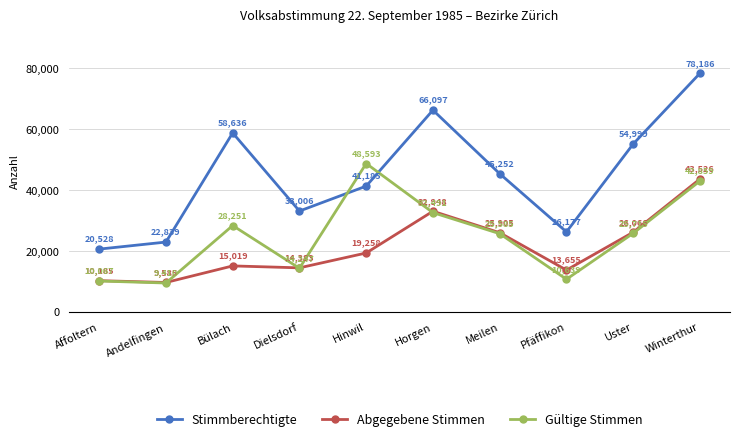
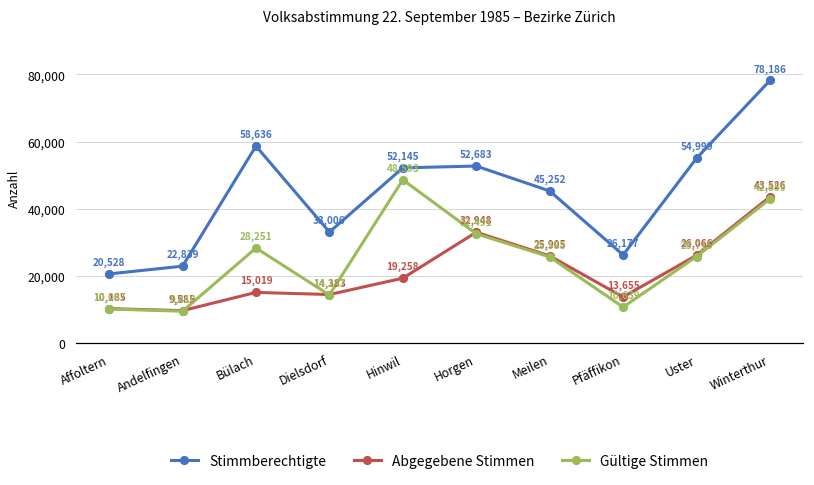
Stimmberechtigte, Hinwil: 41,185 -> 52,145
Stimmberechtigte, Horgen: 66,097 -> 52,683
